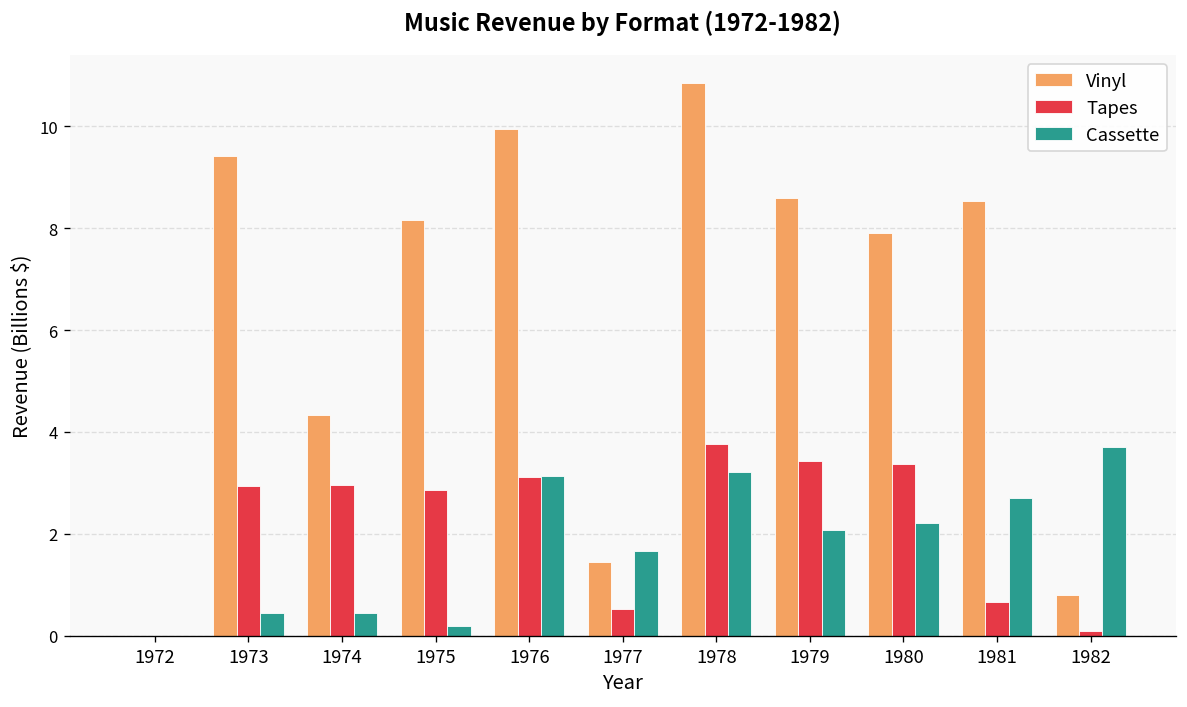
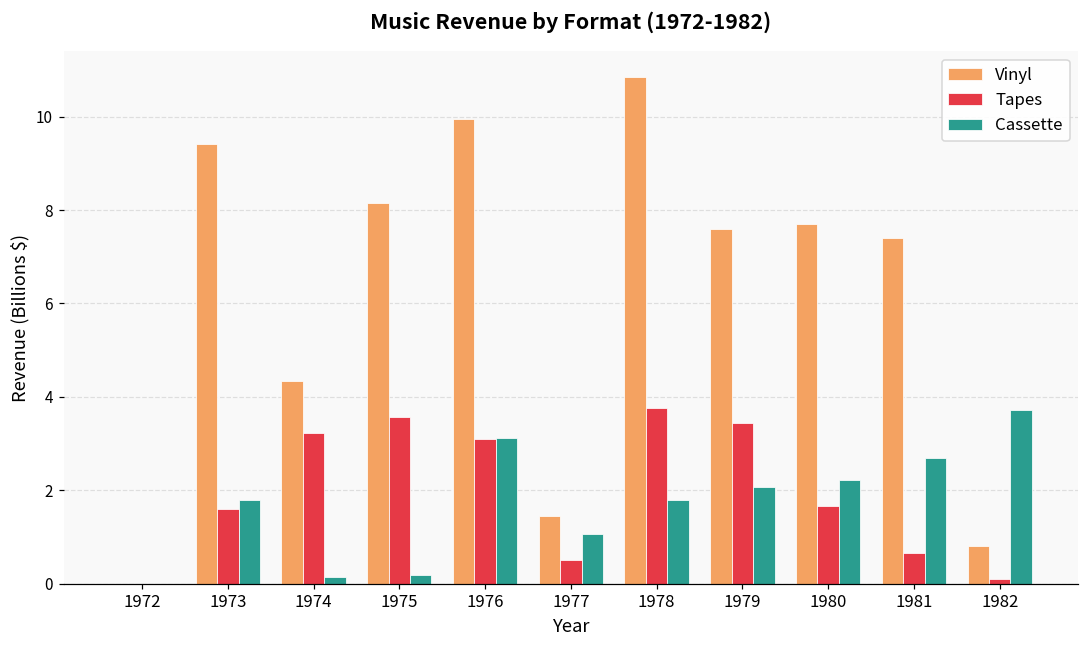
Tapes, 1973: 2.9 -> 1.6
Cassette, 1973: 0.4 -> 1.8
Tapes, 1974: 3.0 -> 3.2
Cassette, 1974: 0.5 -> 0.1
Tapes, 1975: 2.9 -> 3.6
Cassette, 1977: 1.7 -> 1.1
Cassette, 1978: 3.2 -> 1.8
Vinyl, 1979: 8.6 -> 7.6
Vinyl, 1980: 7.9 -> 7.7
Tapes, 1980: 3.4 -> 1.7
Vinyl, 1981: 8.5 -> 7.4
